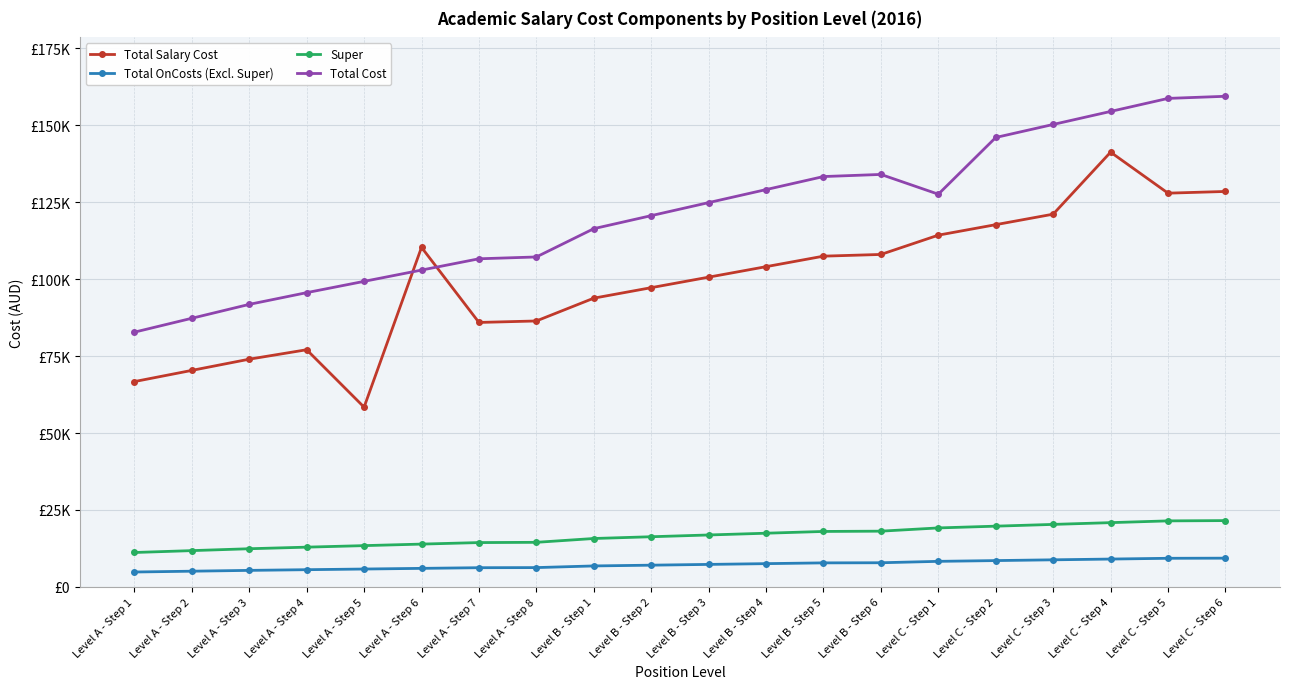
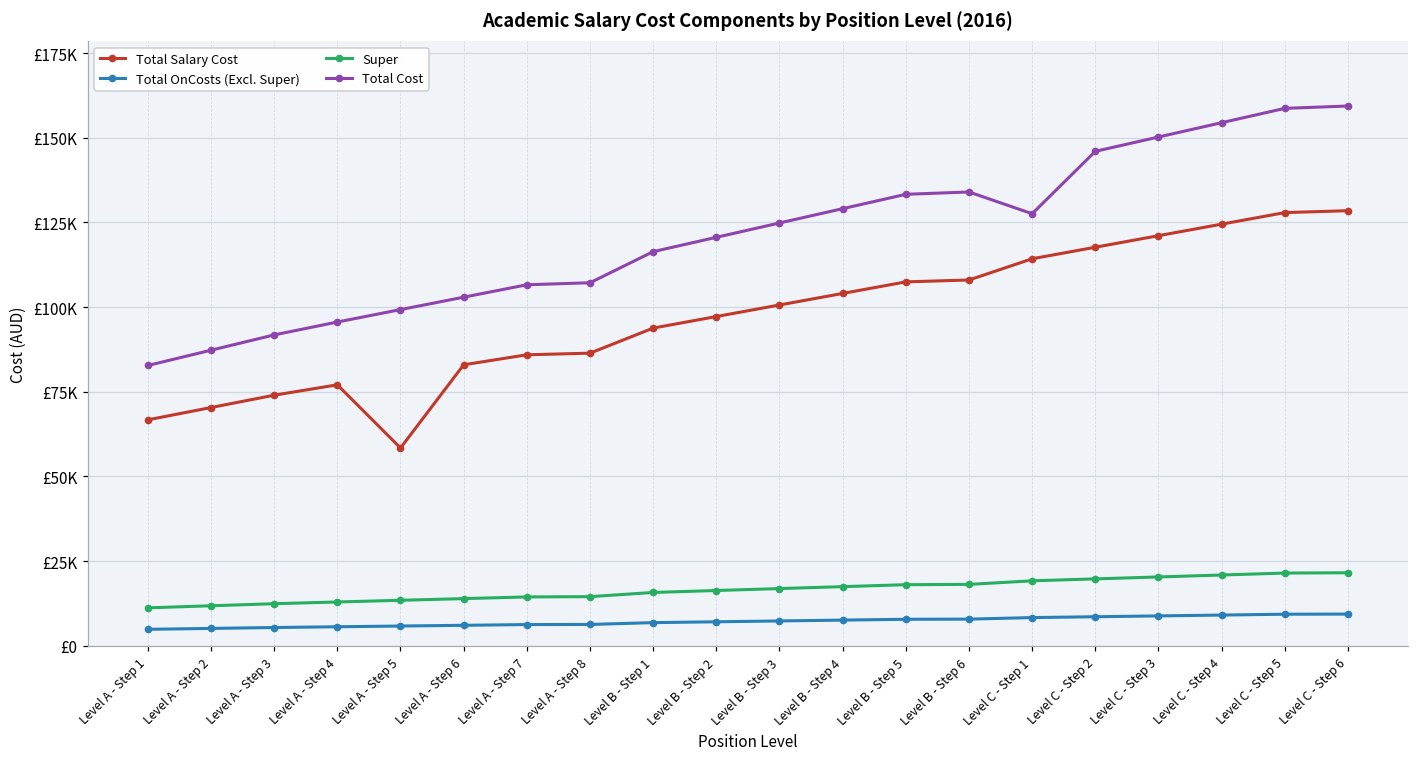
Total Salary Cost, Level A - Step 6: £110000 -> £83000
Total Salary Cost, Level C - Step 4: £141000 -> £124000
